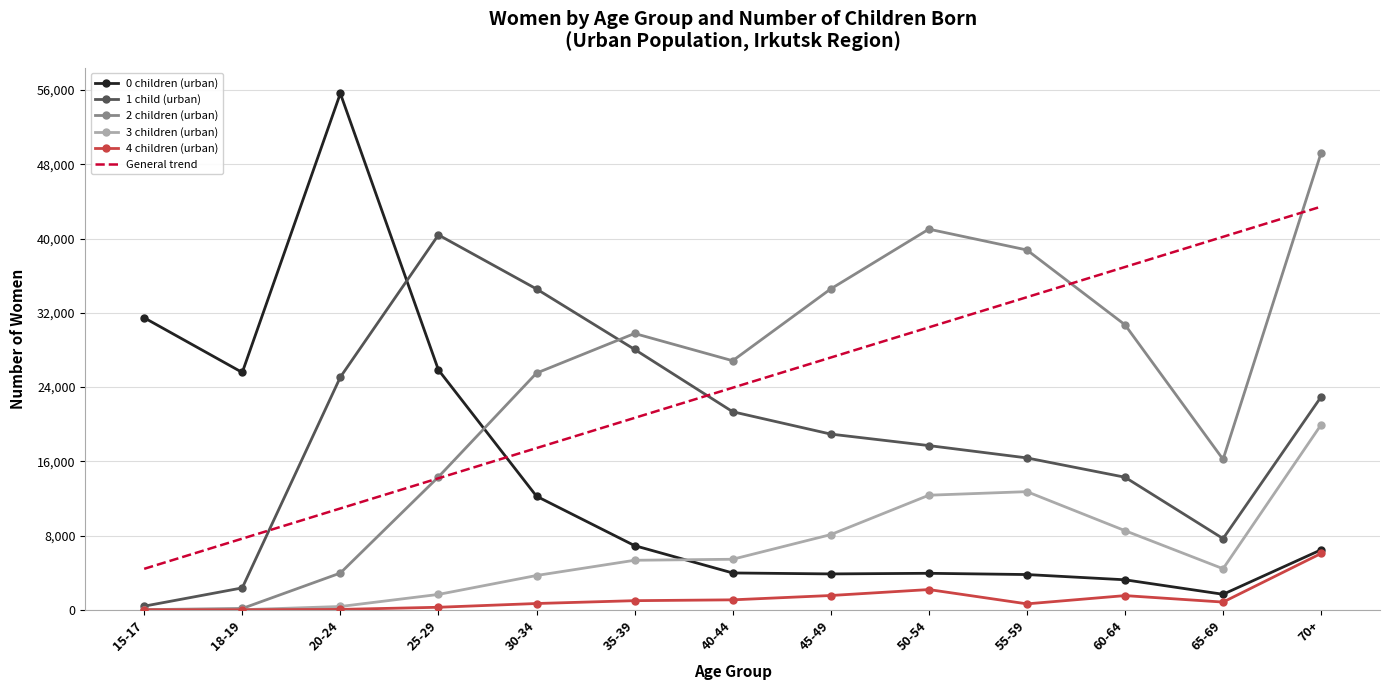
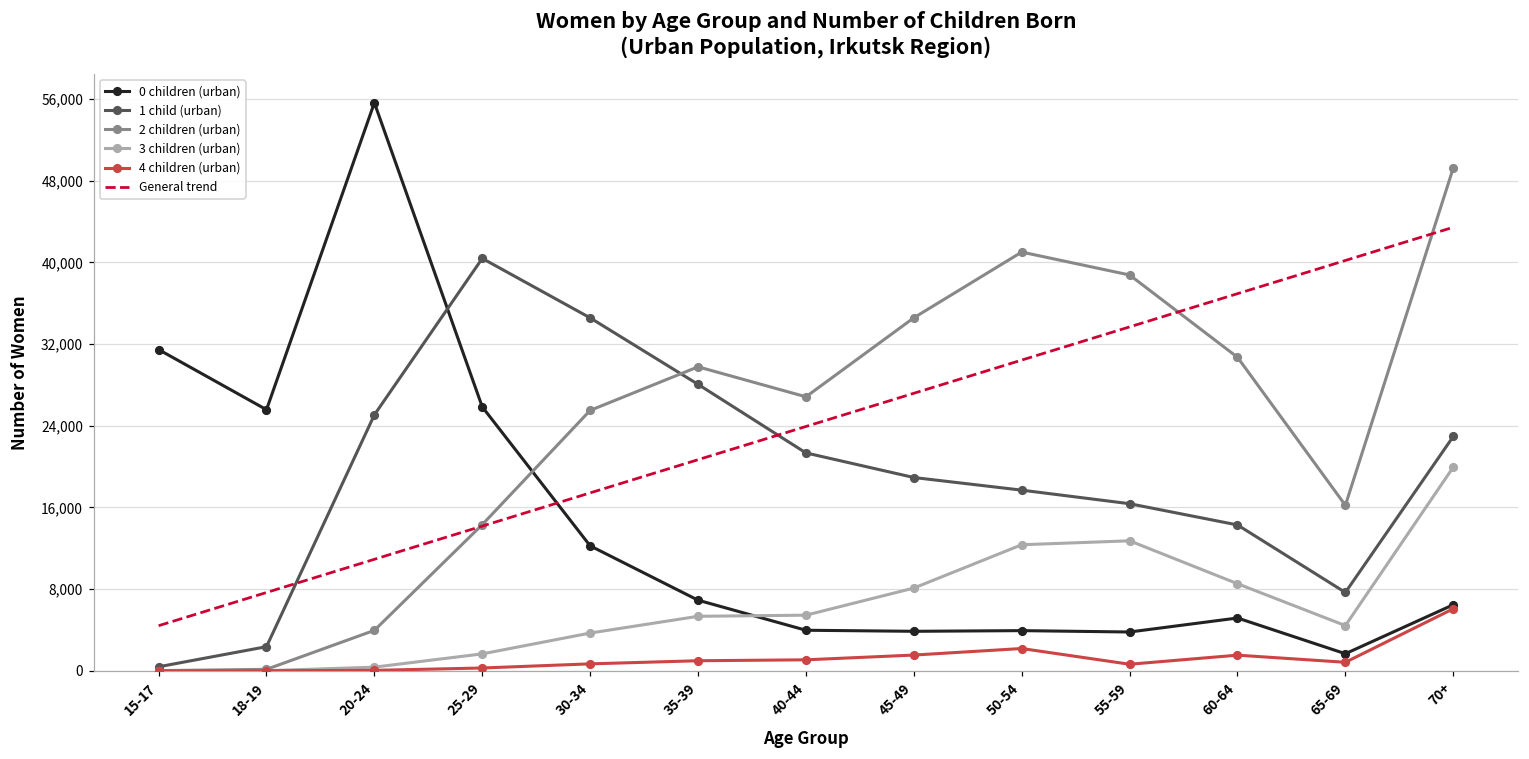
0 children (urban), 60-64: 3,000 -> 5,000
